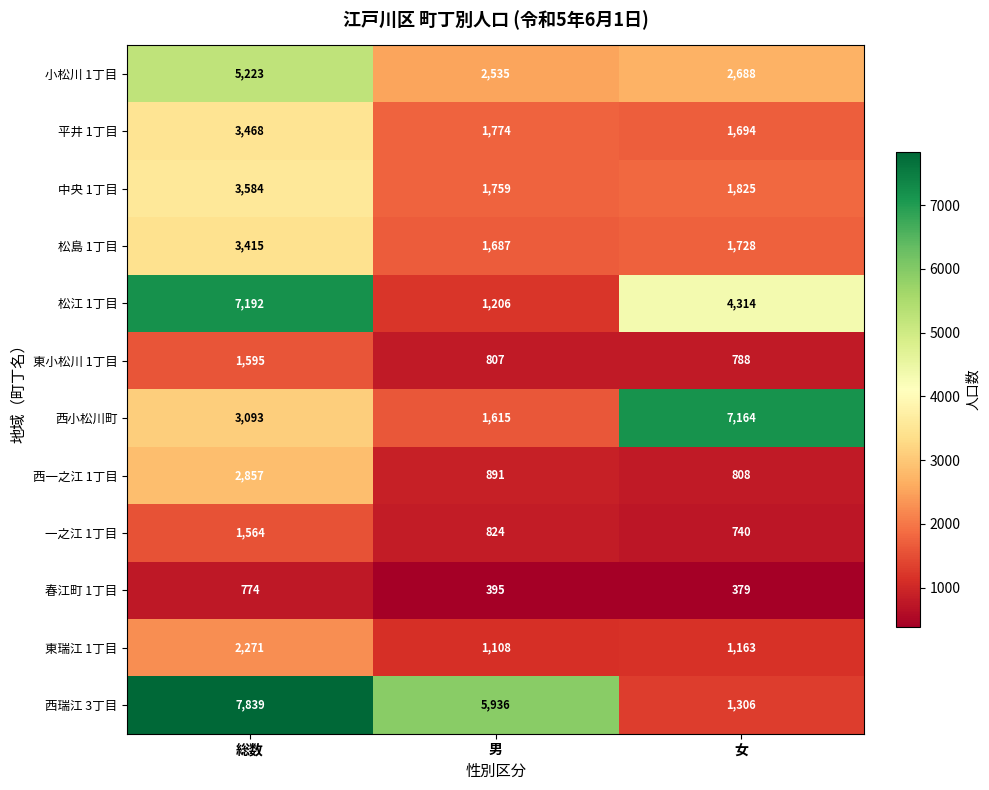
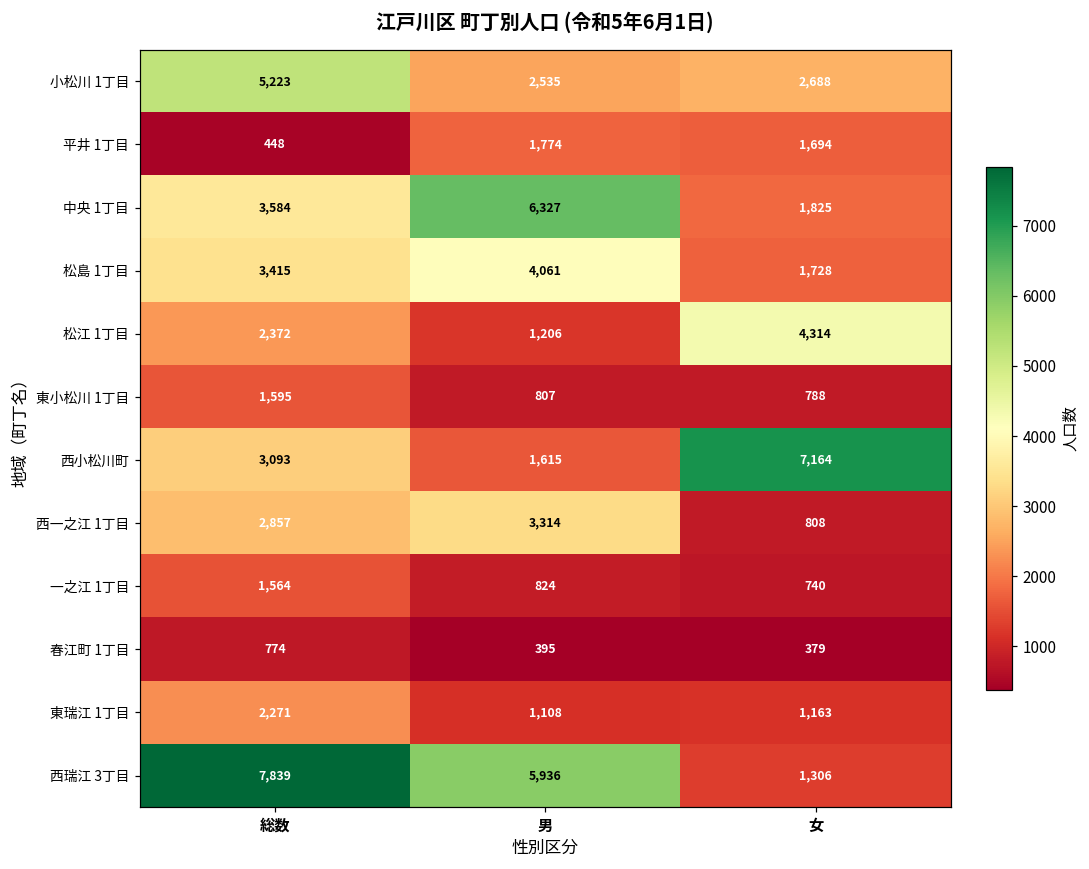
平井 1丁目, 総数: 3,468 -> 448
中央 1丁目, 男: 1,759 -> 6,327
松島 1丁目, 男: 1,687 -> 4,061
松江 1丁目, 総数: 7,192 -> 2,372
西一之江 1丁目, 男: 891 -> 3,314
